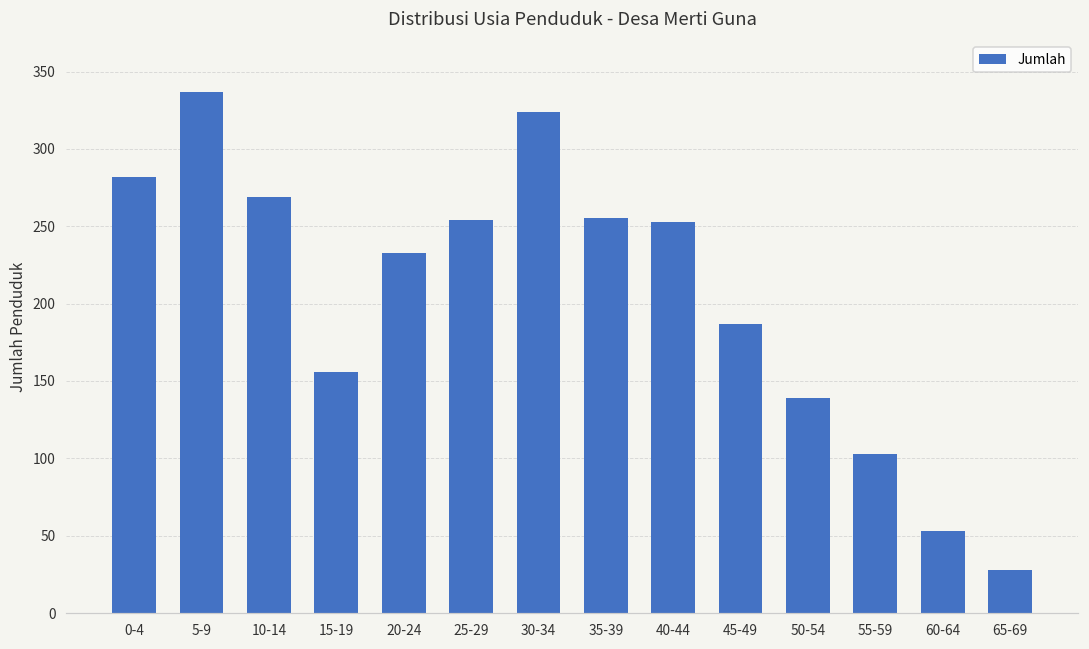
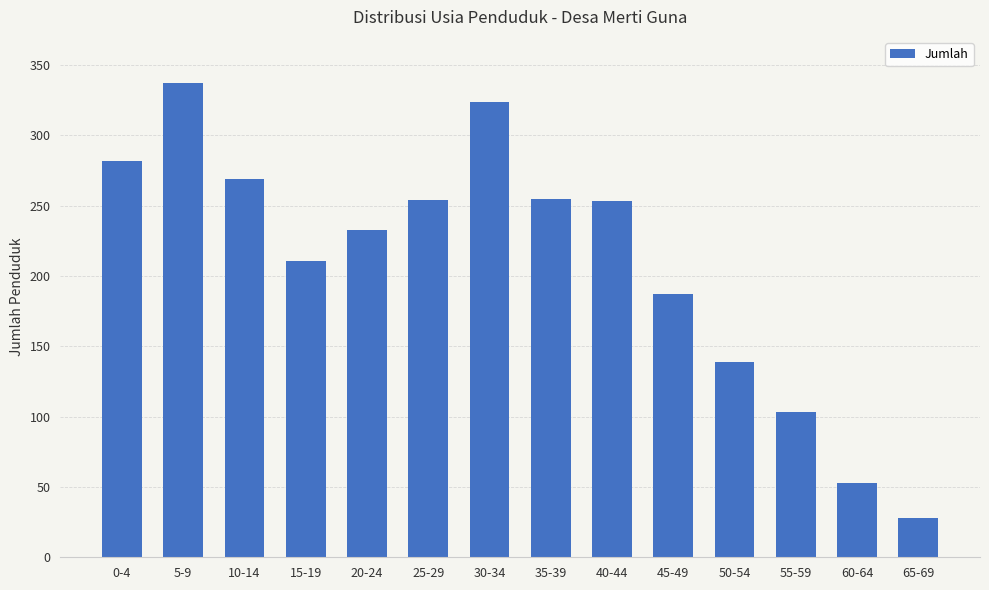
15-19: 156 -> 211
